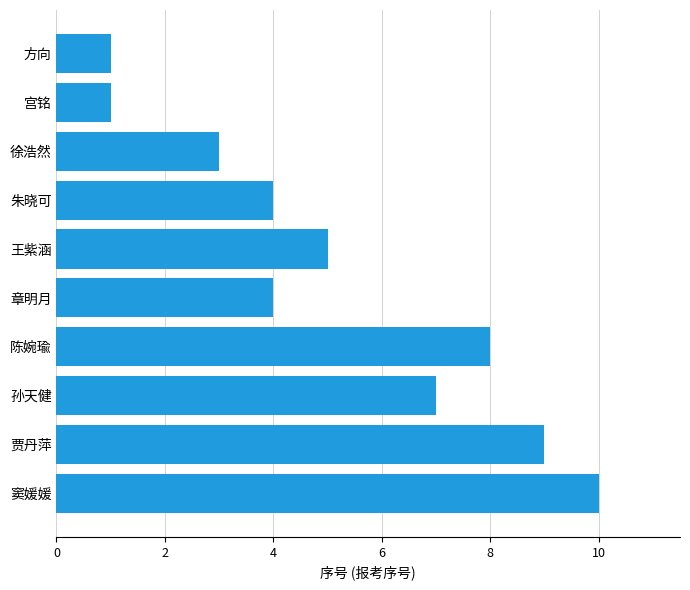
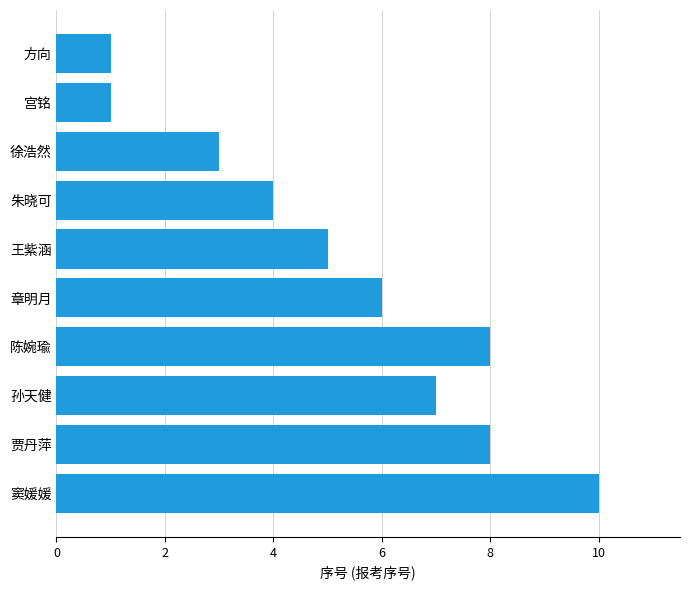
章明月: 4 -> 6
贾丹萍: 9 -> 8
